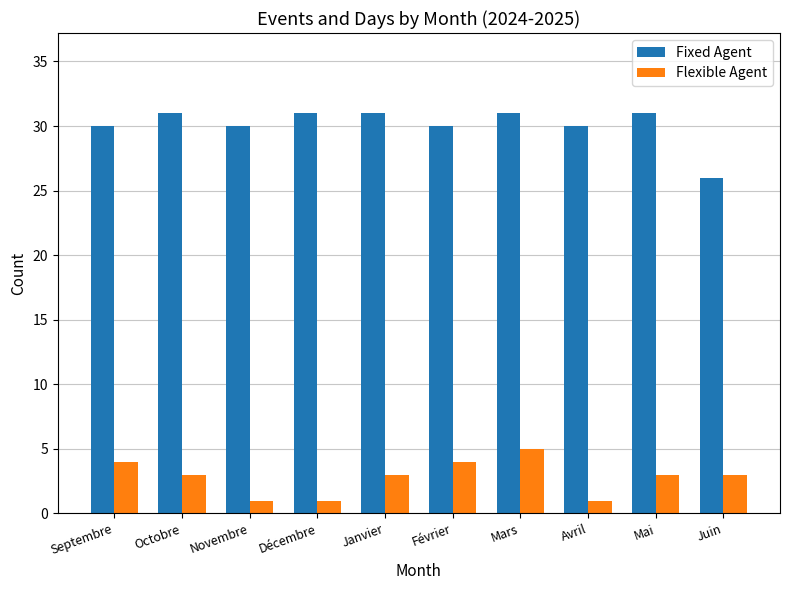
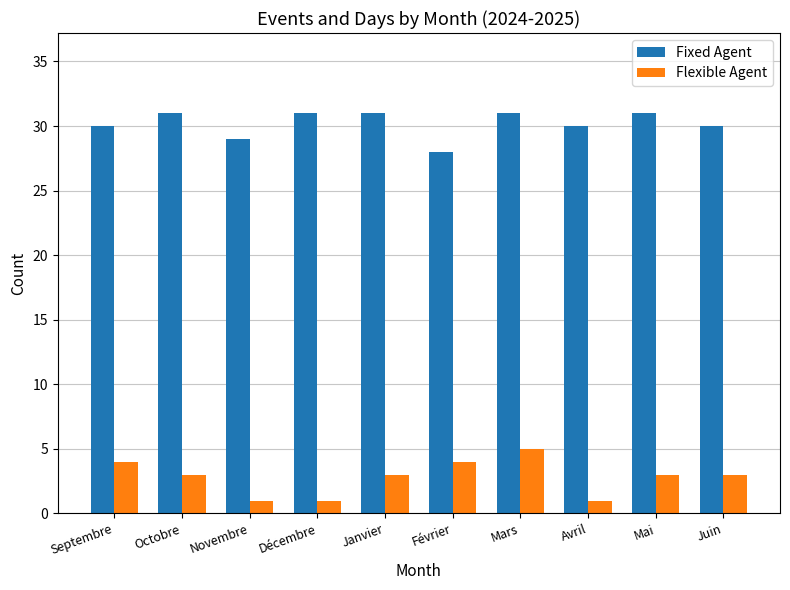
Fixed Agent, Novembre: 30 -> 29
Fixed Agent, Février: 30 -> 28
Fixed Agent, Juin: 26 -> 30
